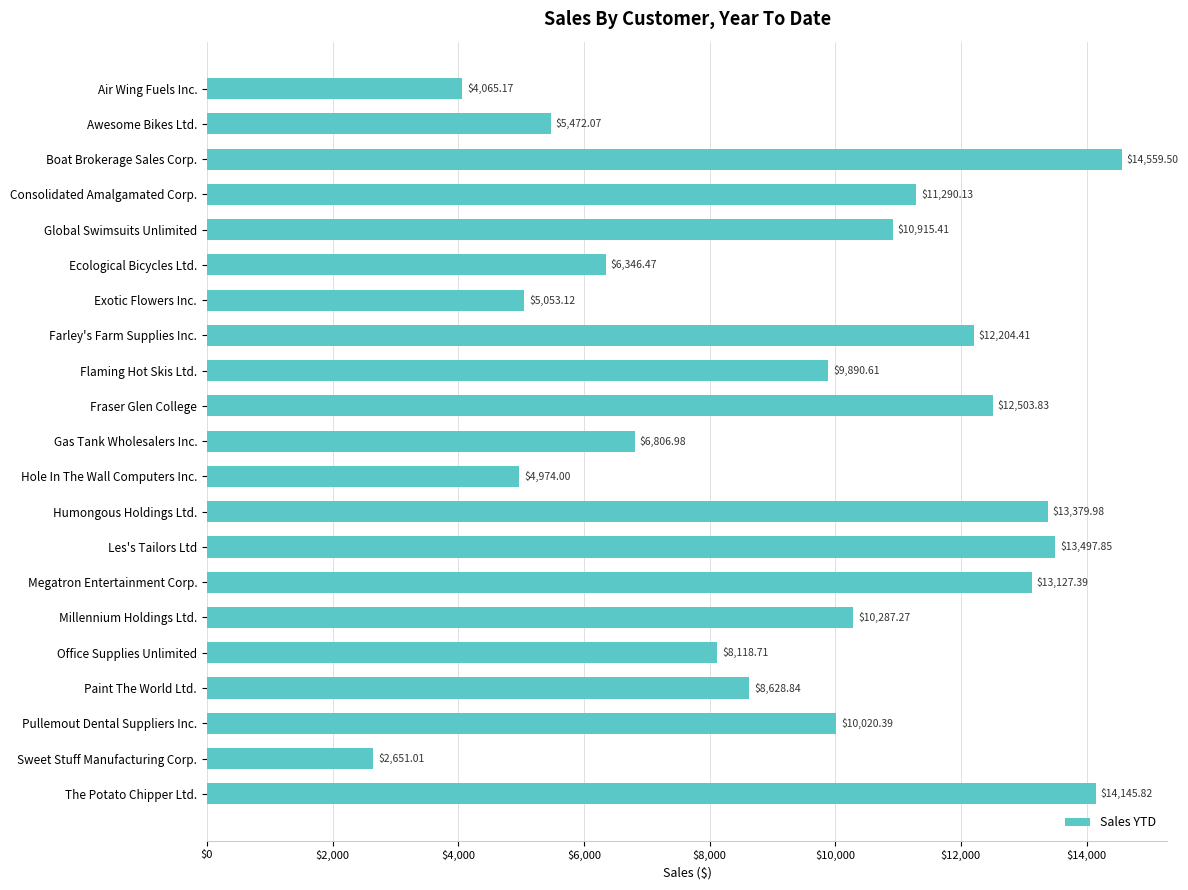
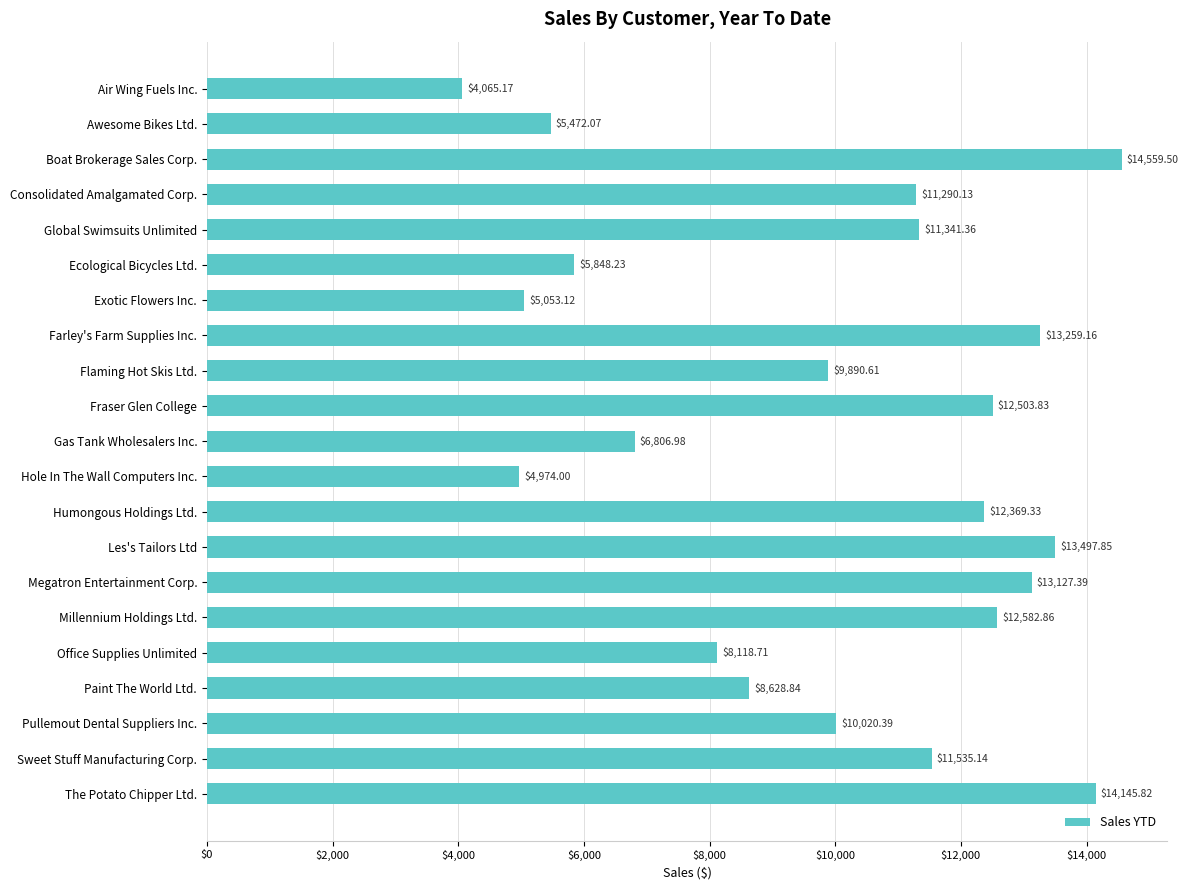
Global Swimsuits Unlimited: $10,915.41 -> $11,341.36
Ecological Bicycles Ltd.: $6,346.47 -> $5,848.23
Farley's Farm Supplies Inc.: $12,204.41 -> $13,259.16
Humongous Holdings Ltd.: $13,379.98 -> $12,369.33
Millennium Holdings Ltd.: $10,287.27 -> $12,582.86
Sweet Stuff Manufacturing Corp.: $2,651.01 -> $11,535.14
